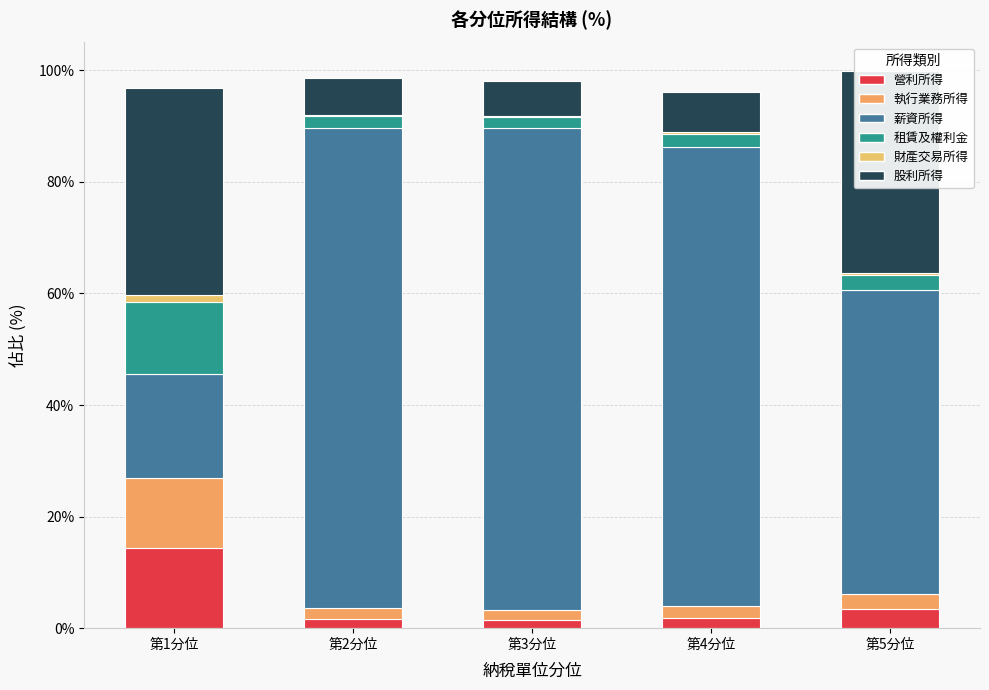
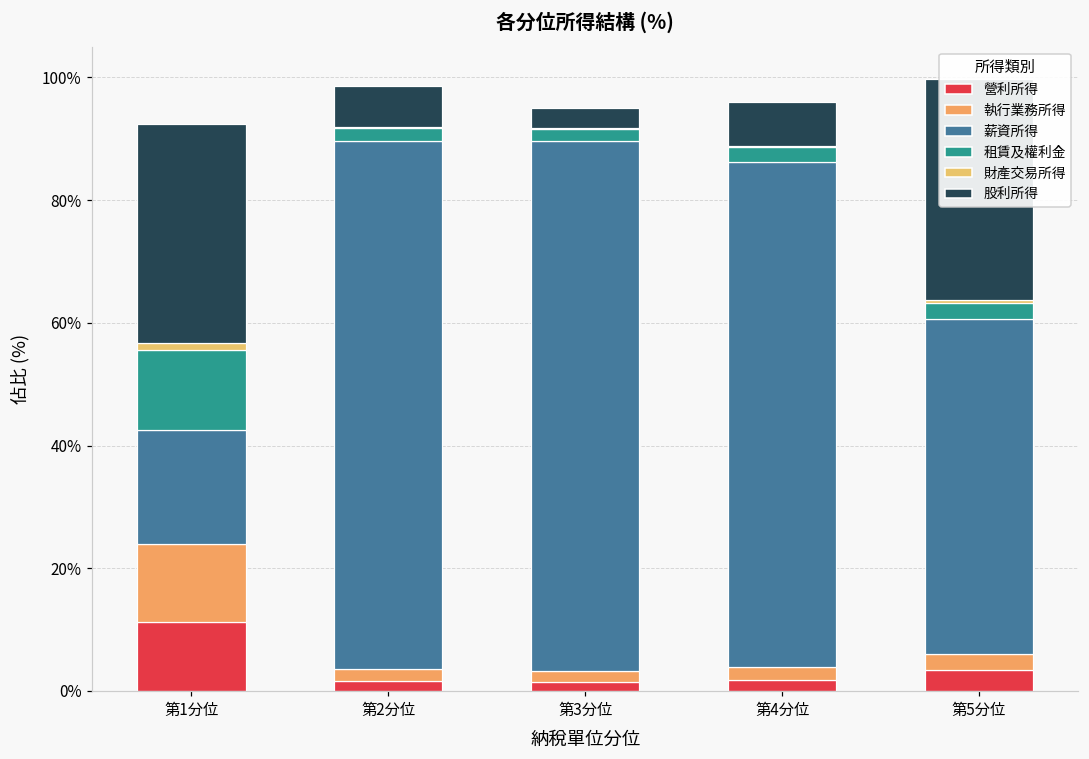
營利所得, 第1分位: 14% -> 11%
股利所得, 第1分位: 37% -> 36%
股利所得, 第3分位: 6% -> 3%
